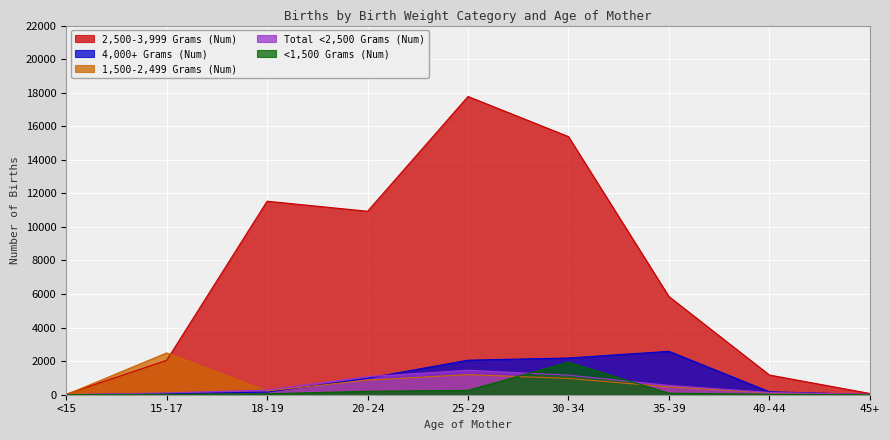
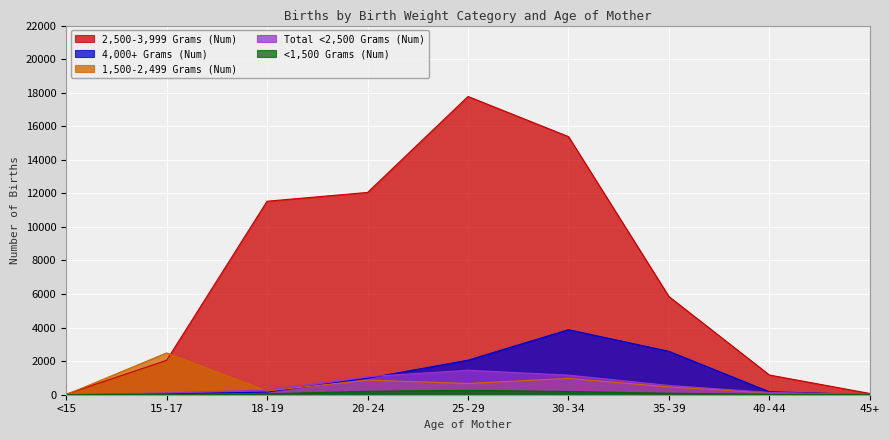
2,500-3,999 Grams (Num), 20-24: 10900 -> 12100
1,500-2,499 Grams (Num), 25-29: 1200 -> 700
4,000+ Grams (Num), 30-34: 2200 -> 3900
<1,500 Grams (Num), 30-34: 1900 -> 200
